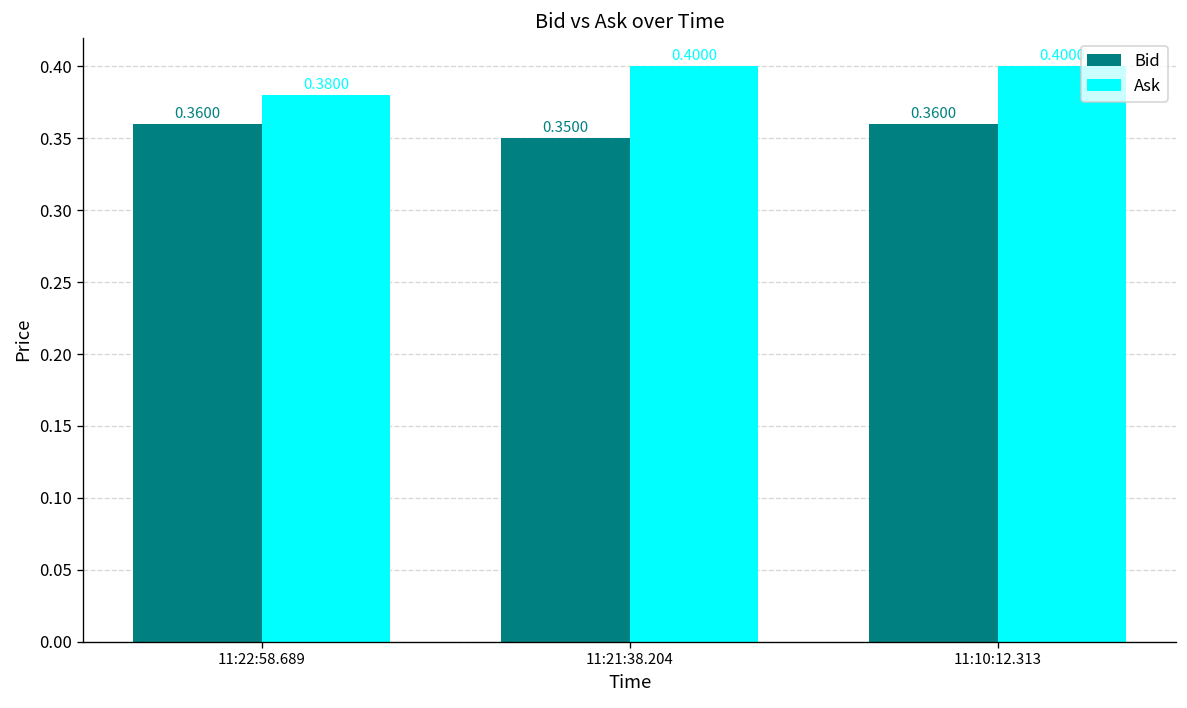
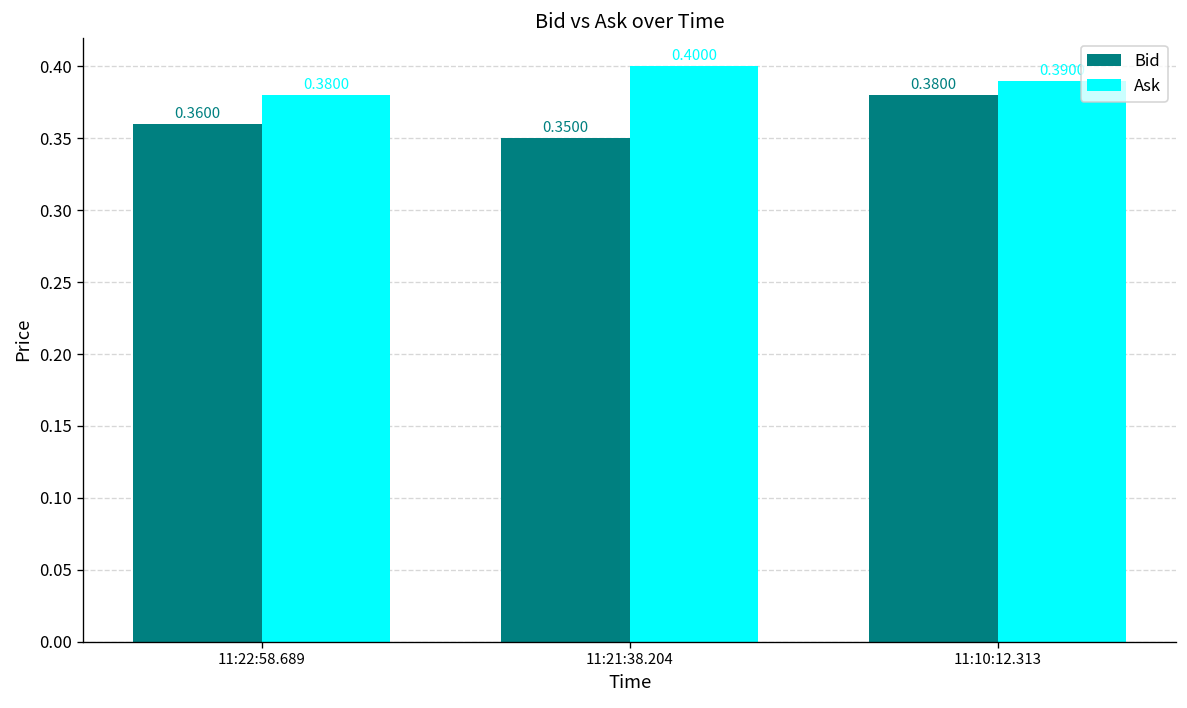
Bid, 11:10:12.313: 0.3600 -> 0.3800
Ask, 11:10:12.313: 0.4000 -> 0.3900
